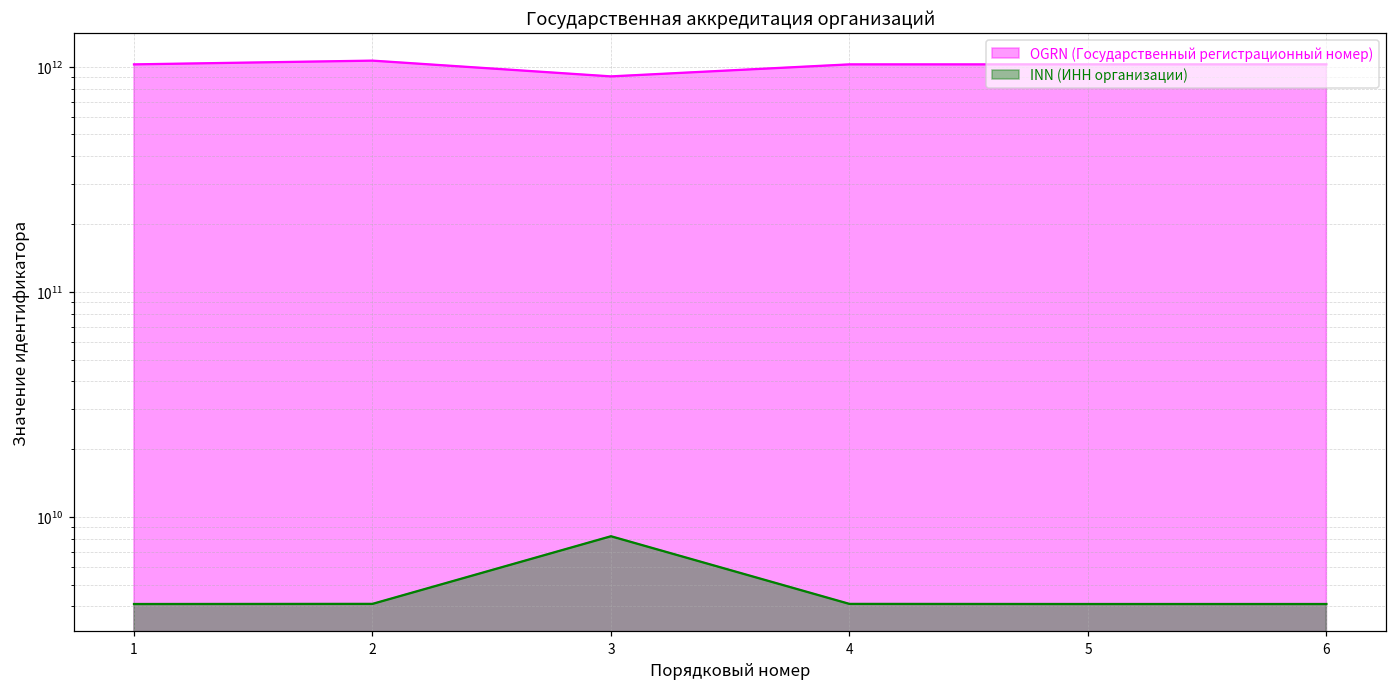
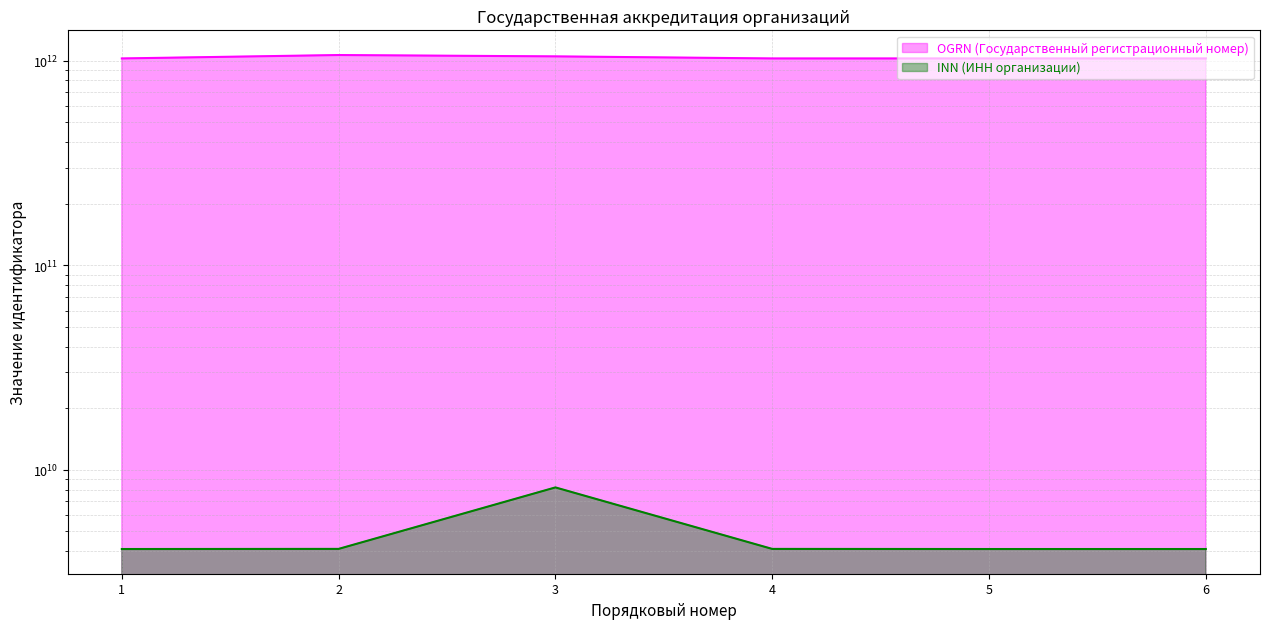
OGRN (Государственный регистрационный номер), 3: 900000000000 -> 1000000000000
